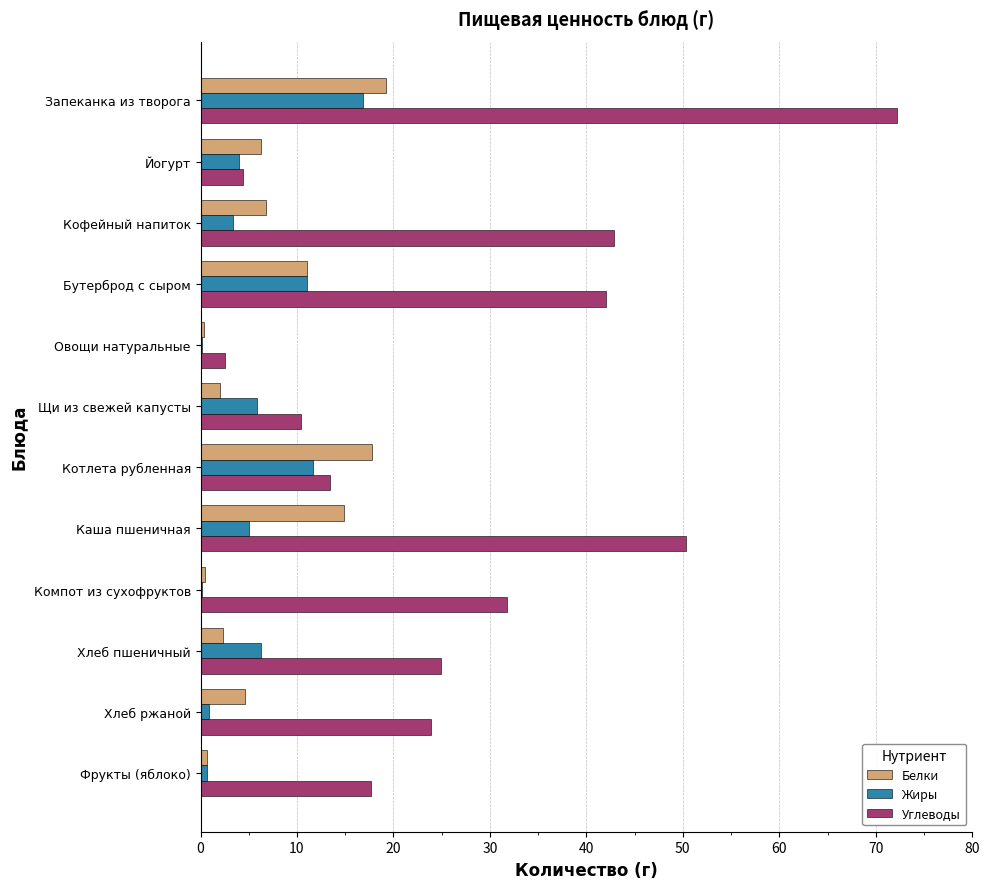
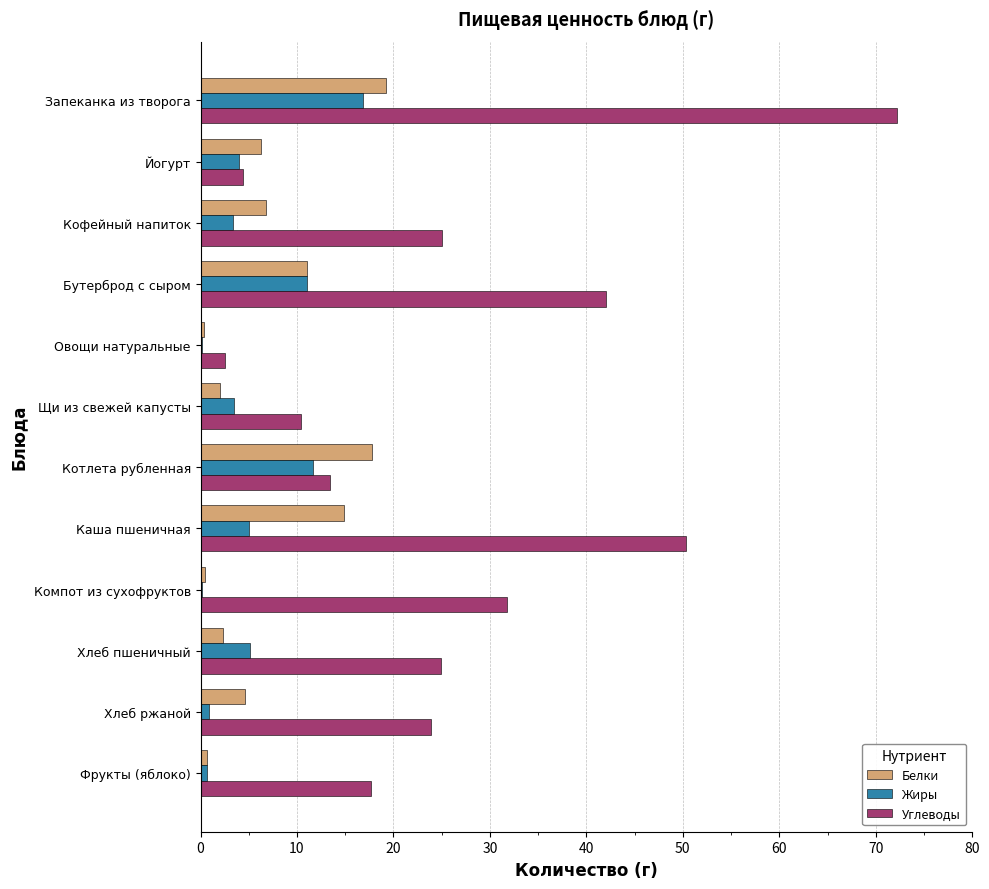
Углеводы, Кофейный напиток: 43 -> 25
Жиры, Щи из свежей капусты: 6 -> 4
Жиры, Хлеб пшеничный: 6 -> 5
